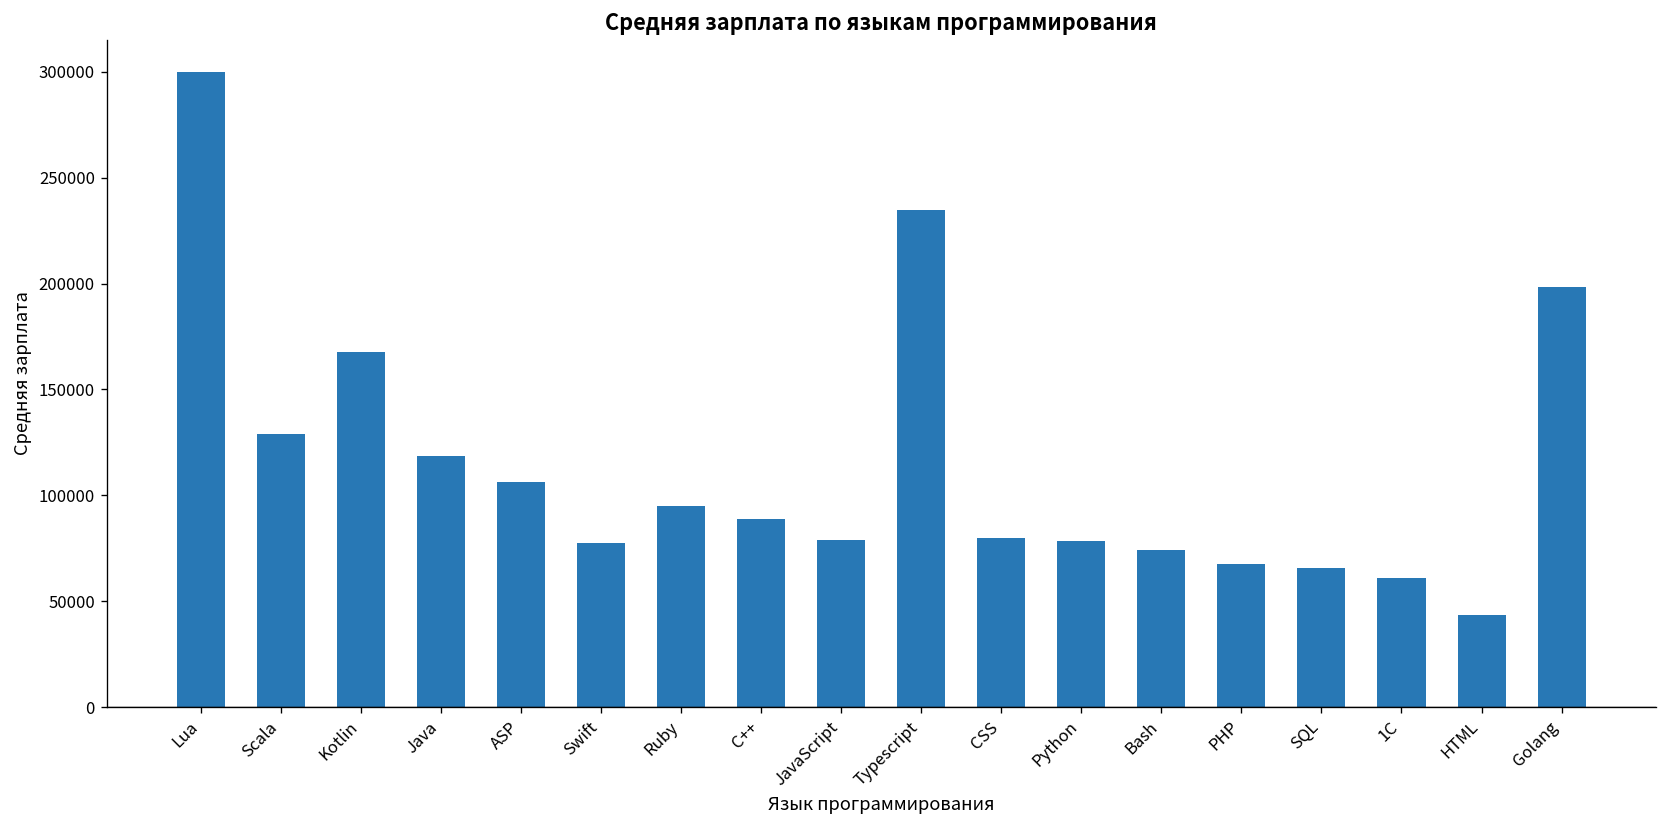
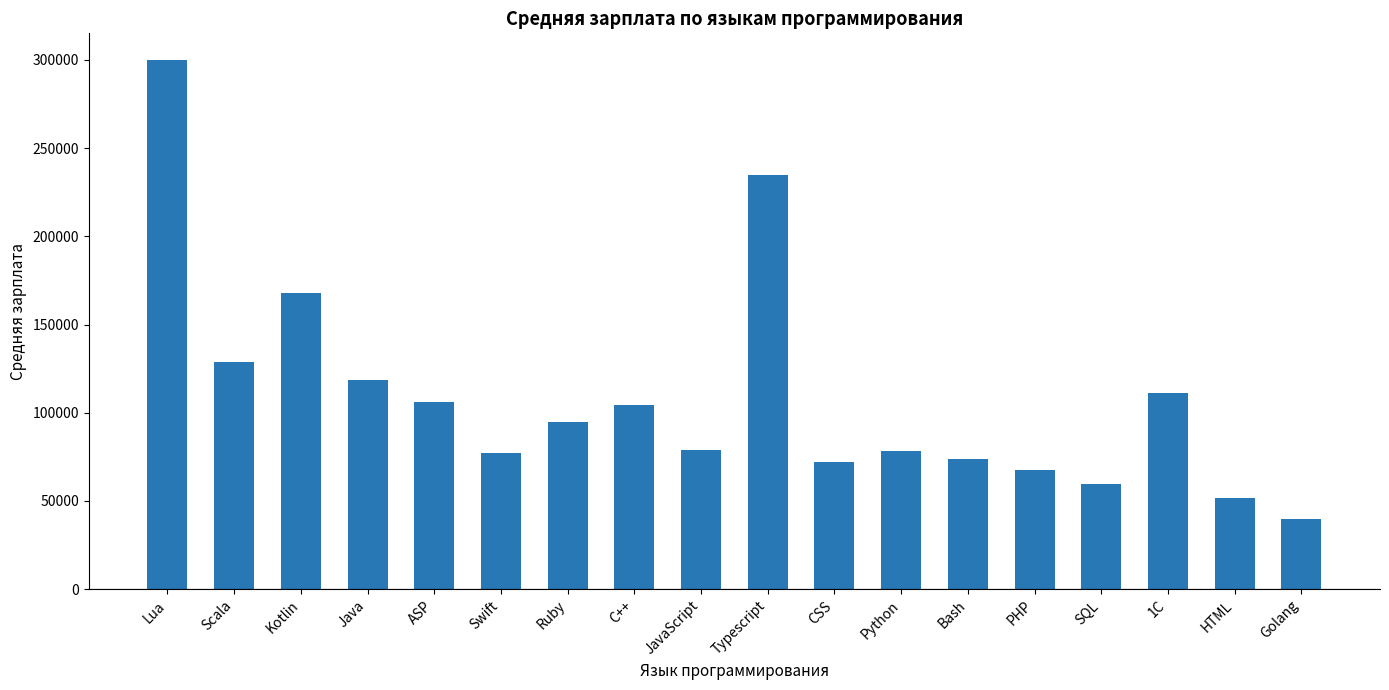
C++: 89000 -> 104000
CSS: 80000 -> 72000
SQL: 66000 -> 60000
1C: 61000 -> 111000
HTML: 43000 -> 52000
Golang: 198000 -> 40000
